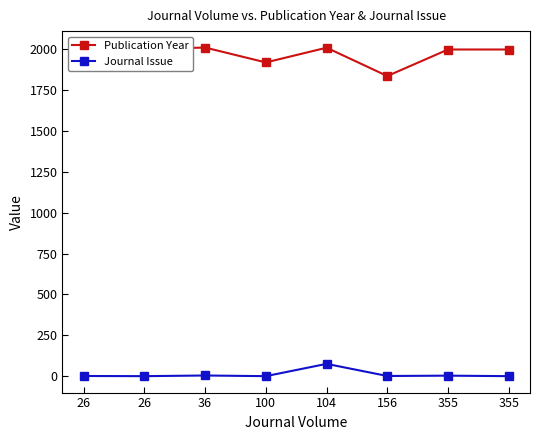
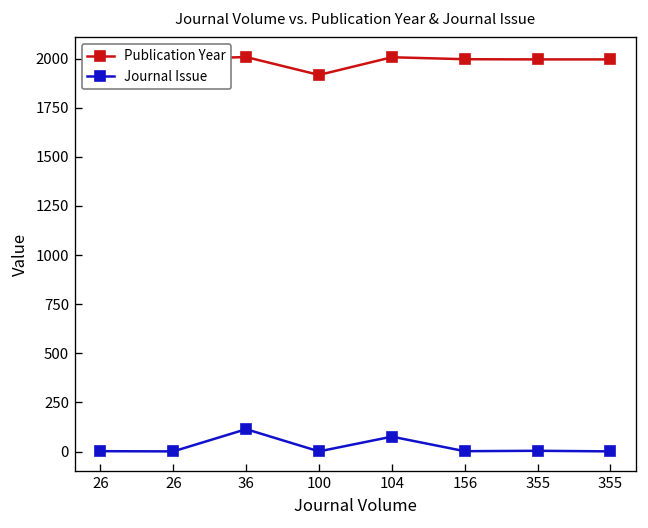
Journal Issue, 36: 10 -> 110
Publication Year, 156: 1830 -> 2000
